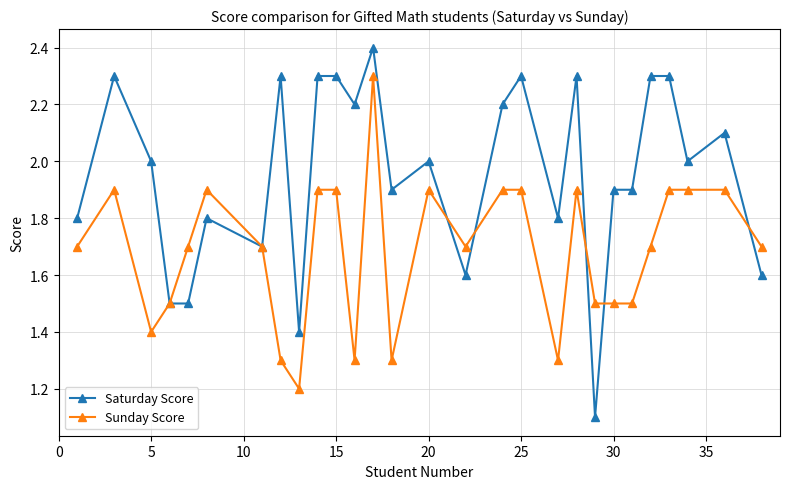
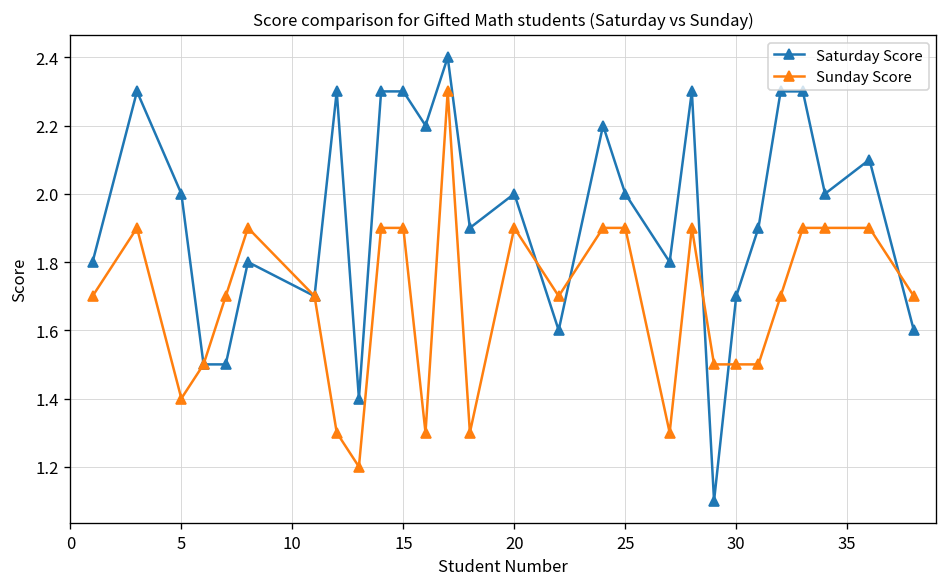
Saturday Score, 25: 2.3 -> 2.0
Saturday Score, 30: 1.9 -> 1.7
